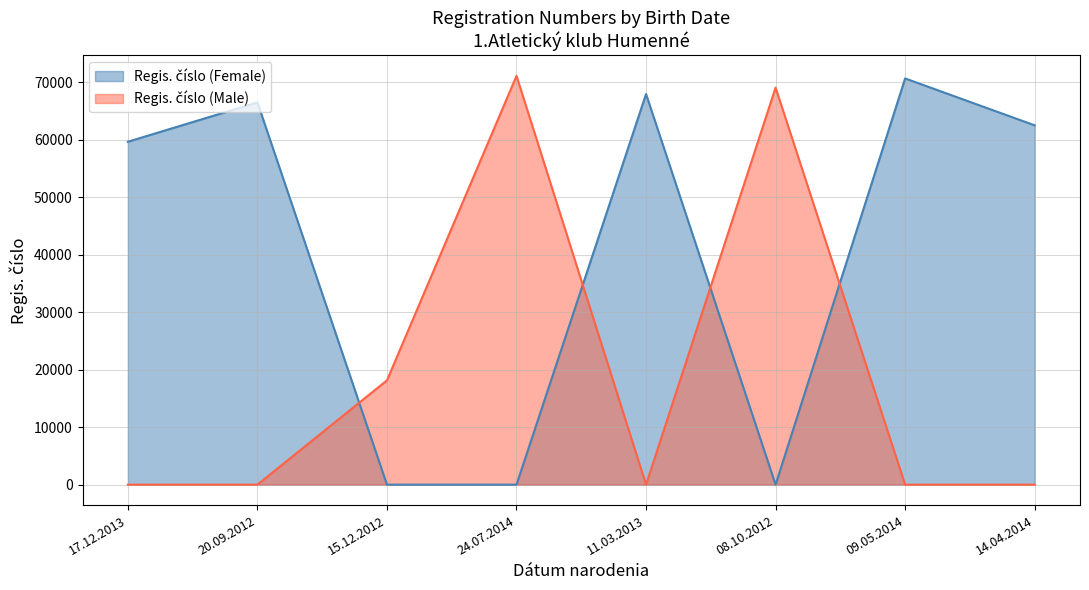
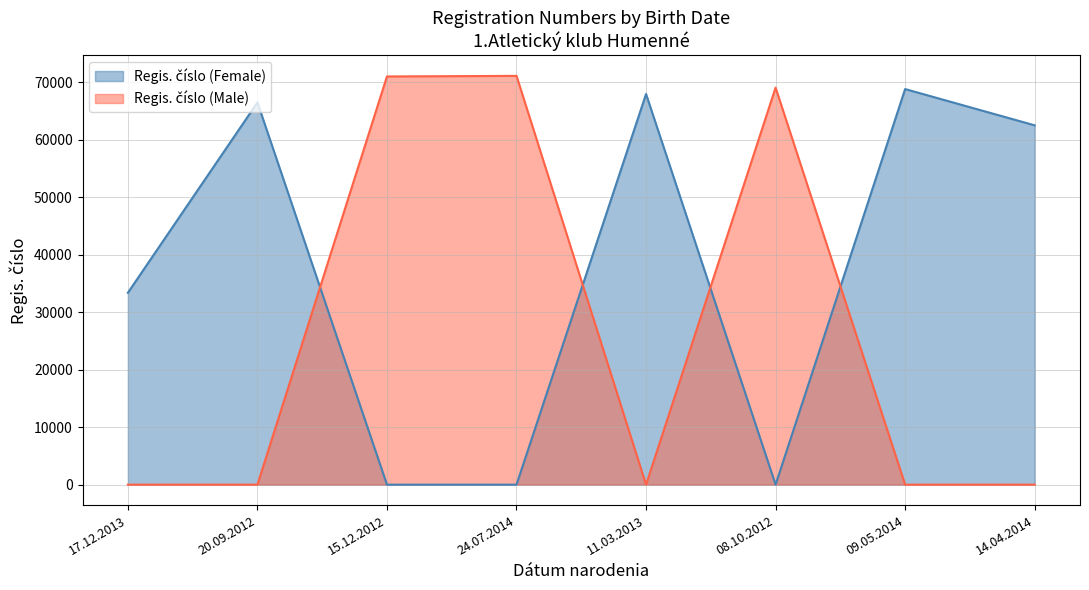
Regis. číslo (Female), 17.12.2013: 60000 -> 33000
Regis. číslo (Male), 15.12.2012: 18000 -> 71000
Regis. číslo (Female), 09.05.2014: 71000 -> 69000
